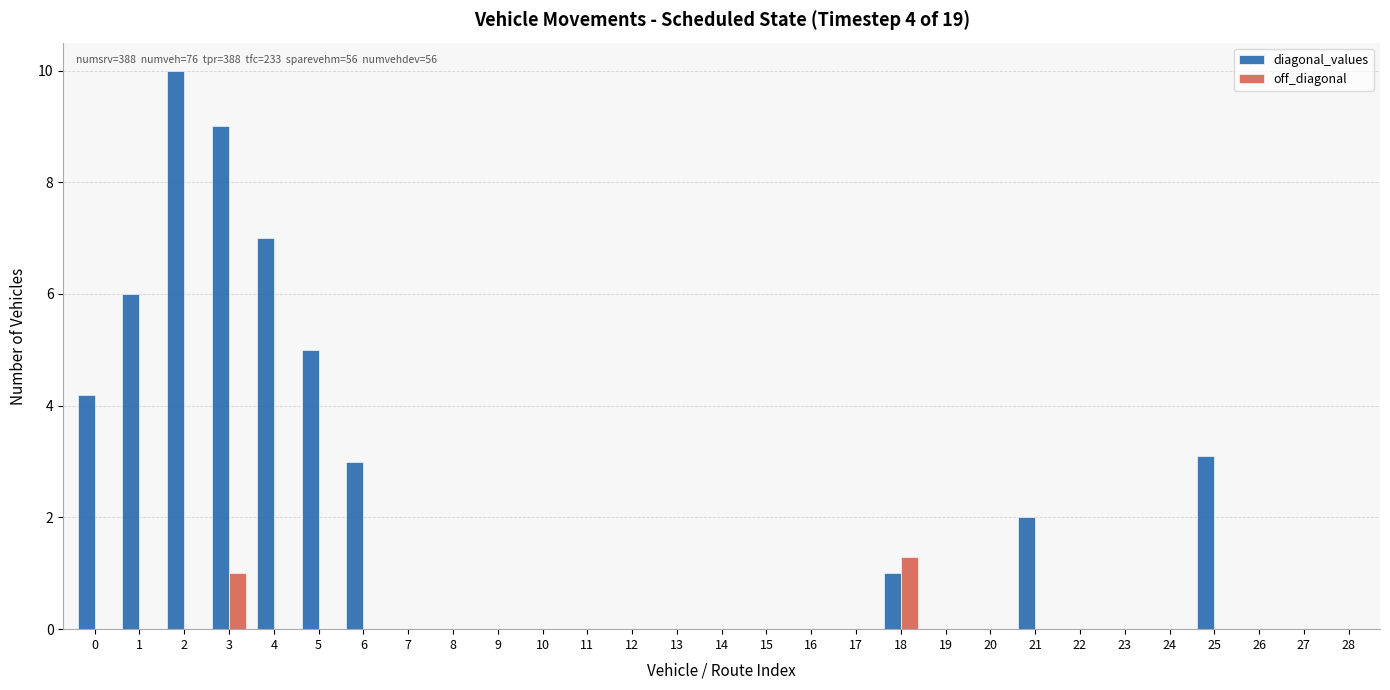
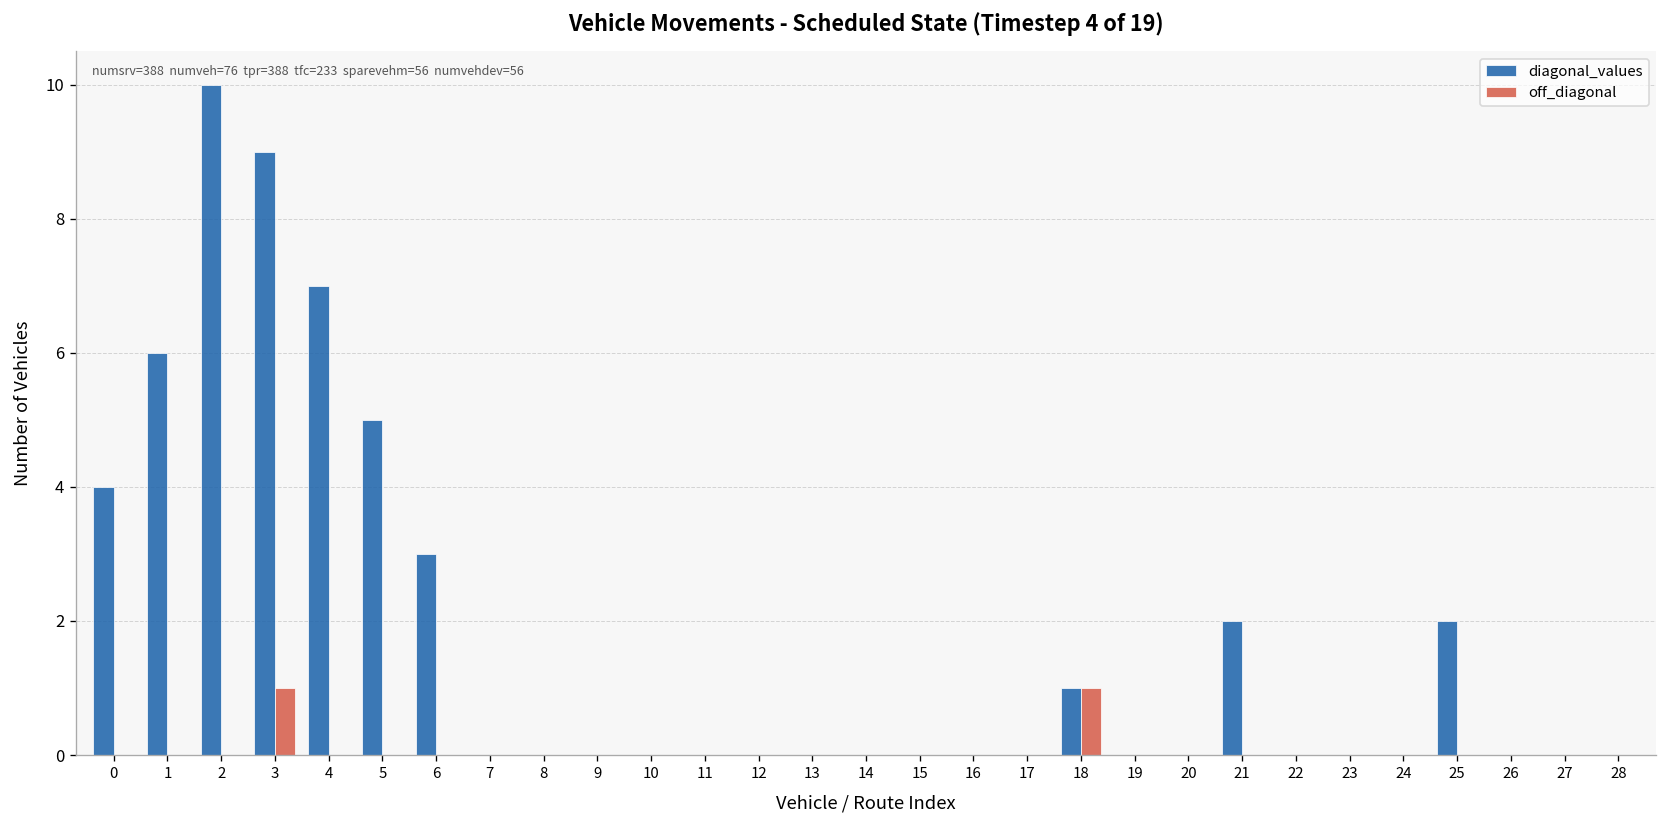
diagonal_values, 0: 4.2 -> 4.0
off_diagonal, 18: 1.3 -> 1.0
diagonal_values, 25: 3.1 -> 2.0
